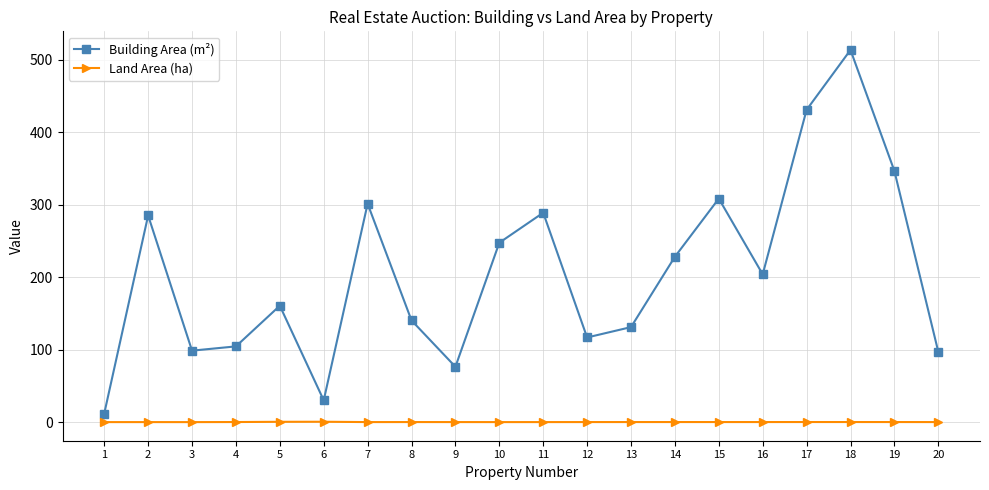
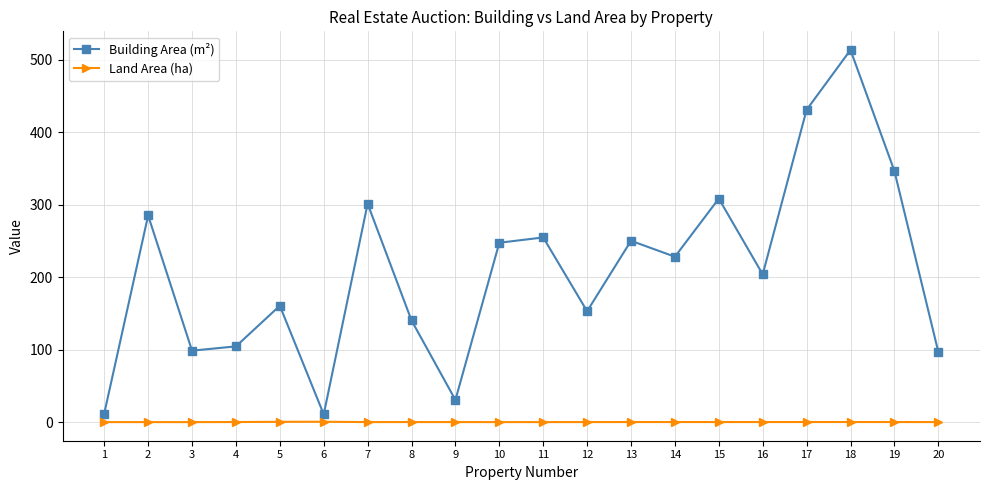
Building Area (m²), 6: 30 -> 10
Building Area (m²), 9: 80 -> 30
Building Area (m²), 11: 290 -> 250
Building Area (m²), 12: 120 -> 150
Building Area (m²), 13: 130 -> 250
